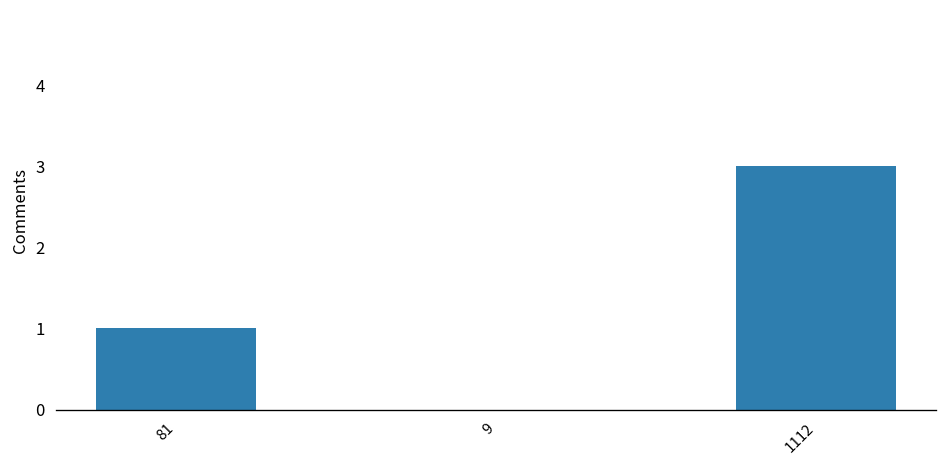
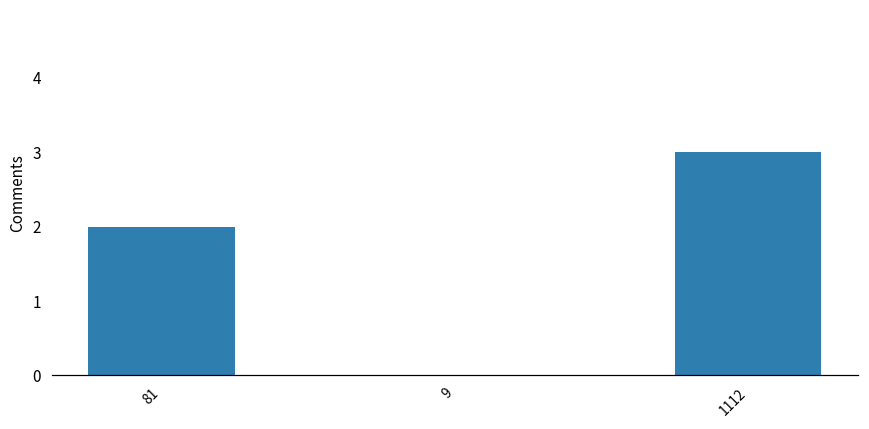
81: 1 -> 2
